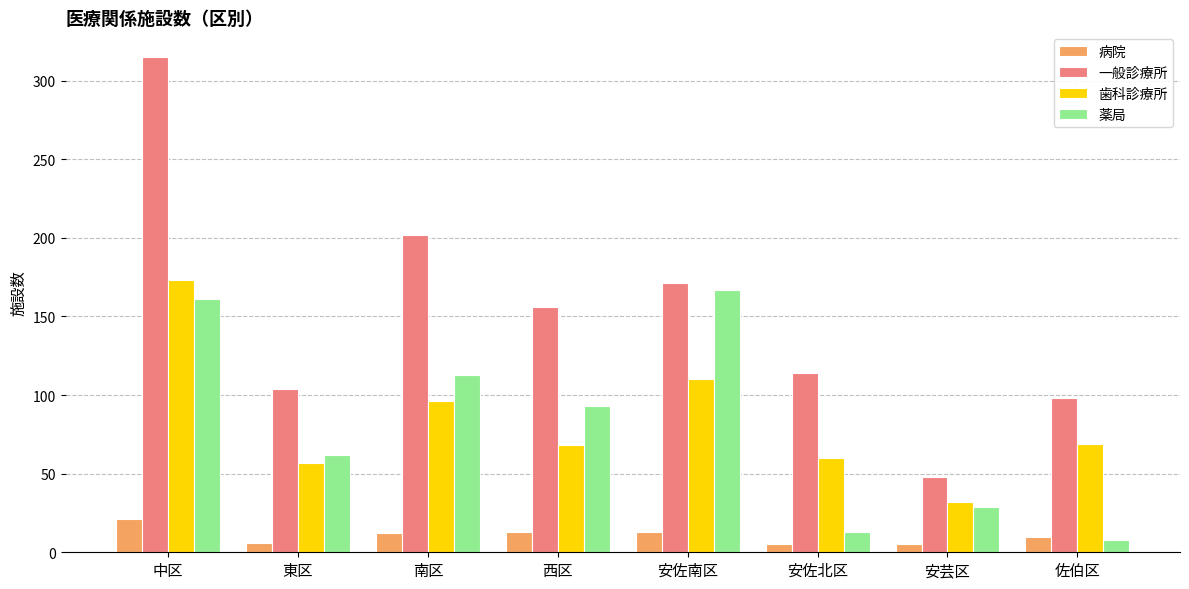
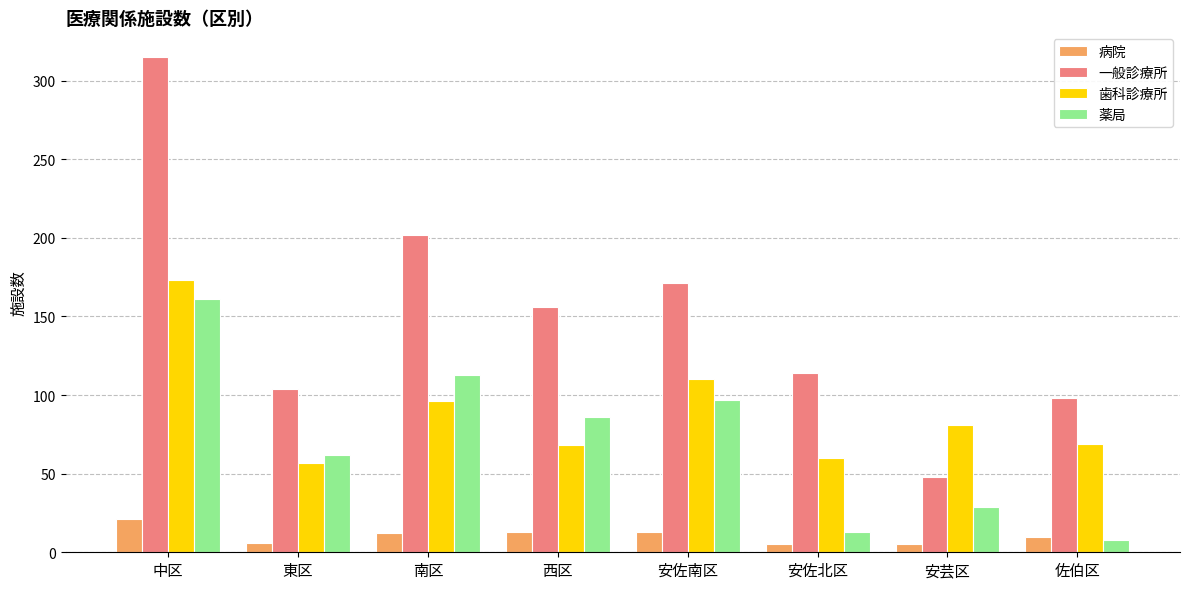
薬局, 西区: 93 -> 86
薬局, 安佐南区: 167 -> 97
歯科診療所, 安芸区: 32 -> 81
